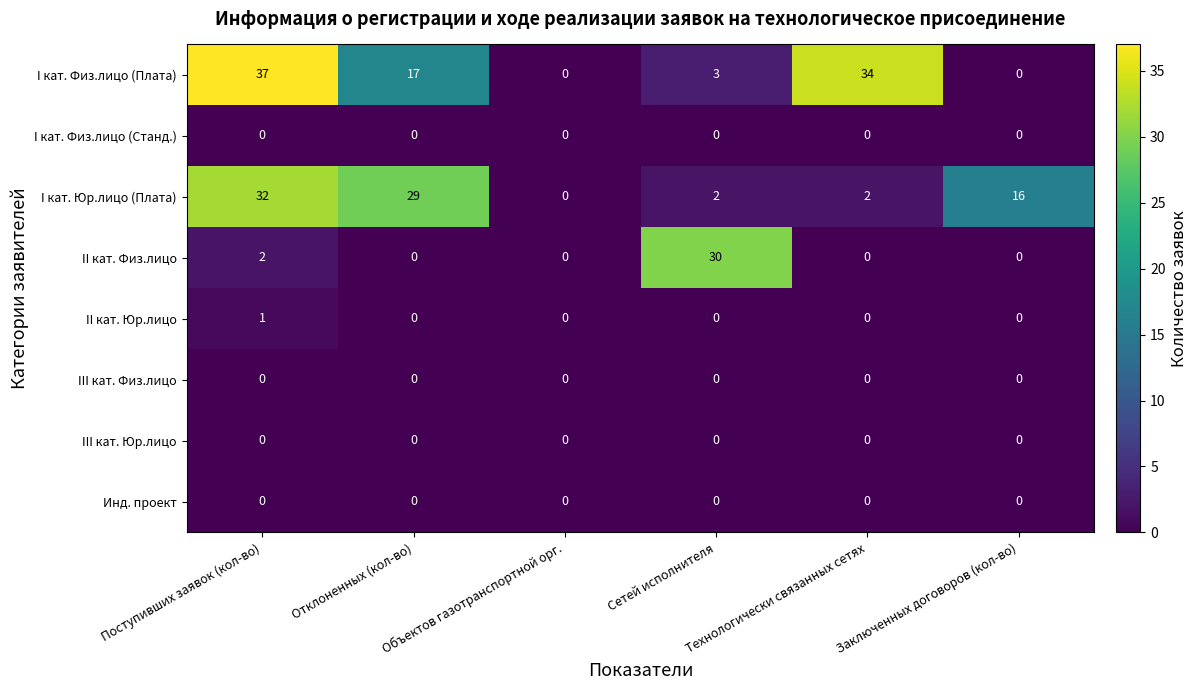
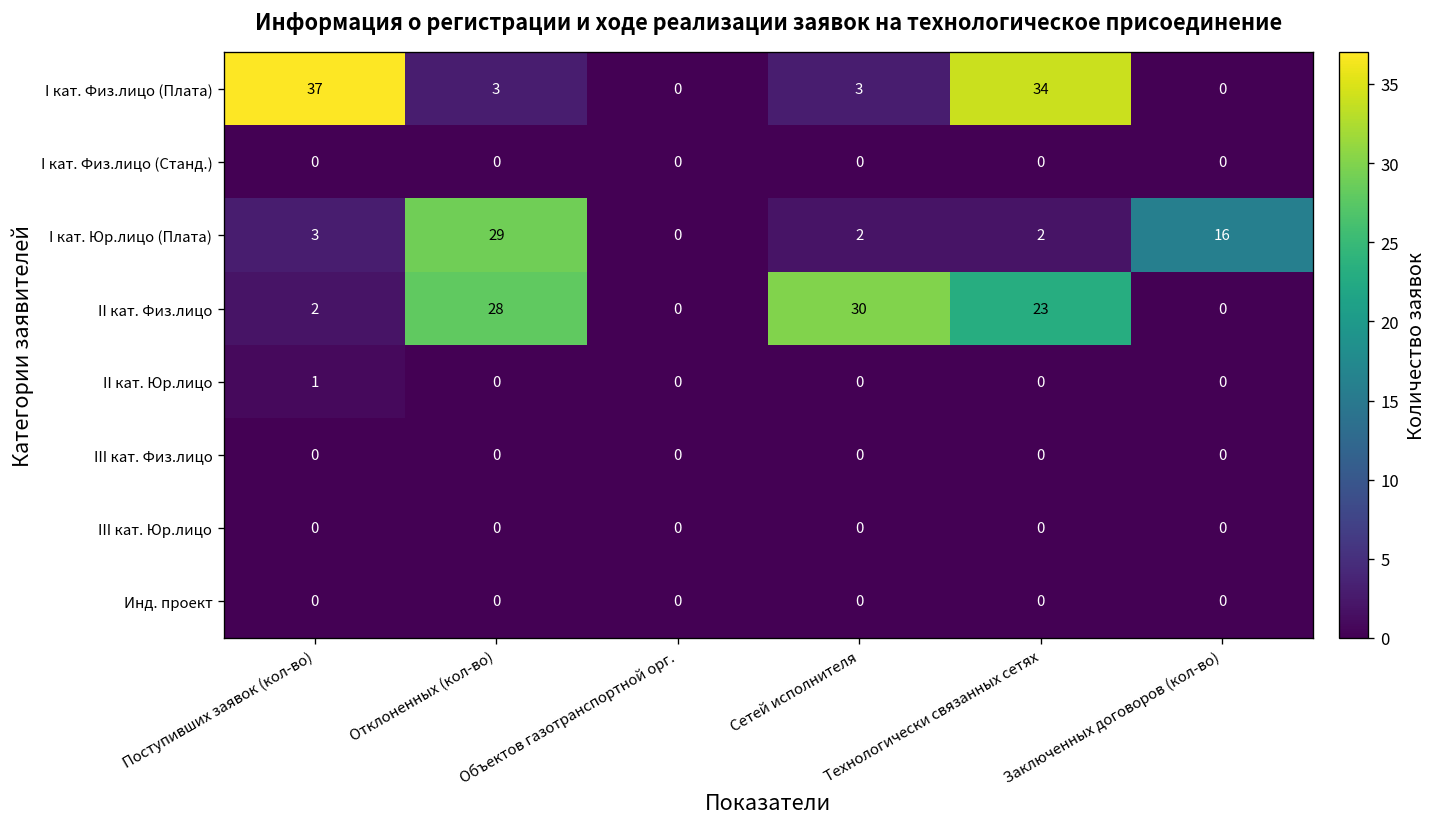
I кат. Физ.лицо (Плата), Отклоненных (кол-во): 17 -> 3
I кат. Юр.лицо (Плата), Поступивших заявок (кол-во): 32 -> 3
II кат. Физ.лицо, Отклоненных (кол-во): 0 -> 28
II кат. Физ.лицо, Технологически связанных сетях: 0 -> 23
